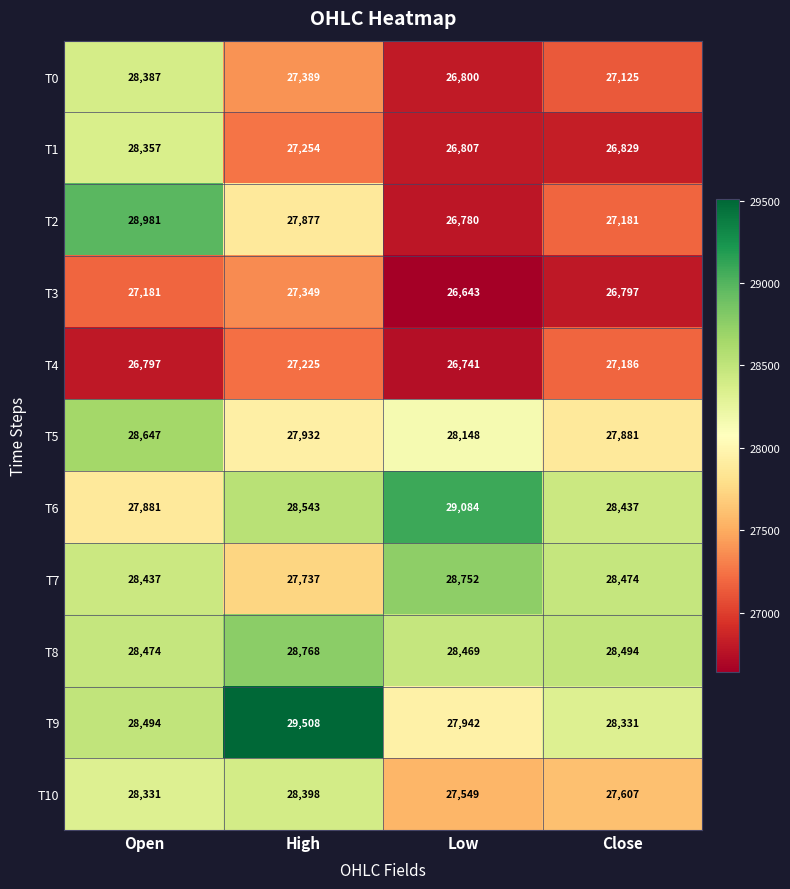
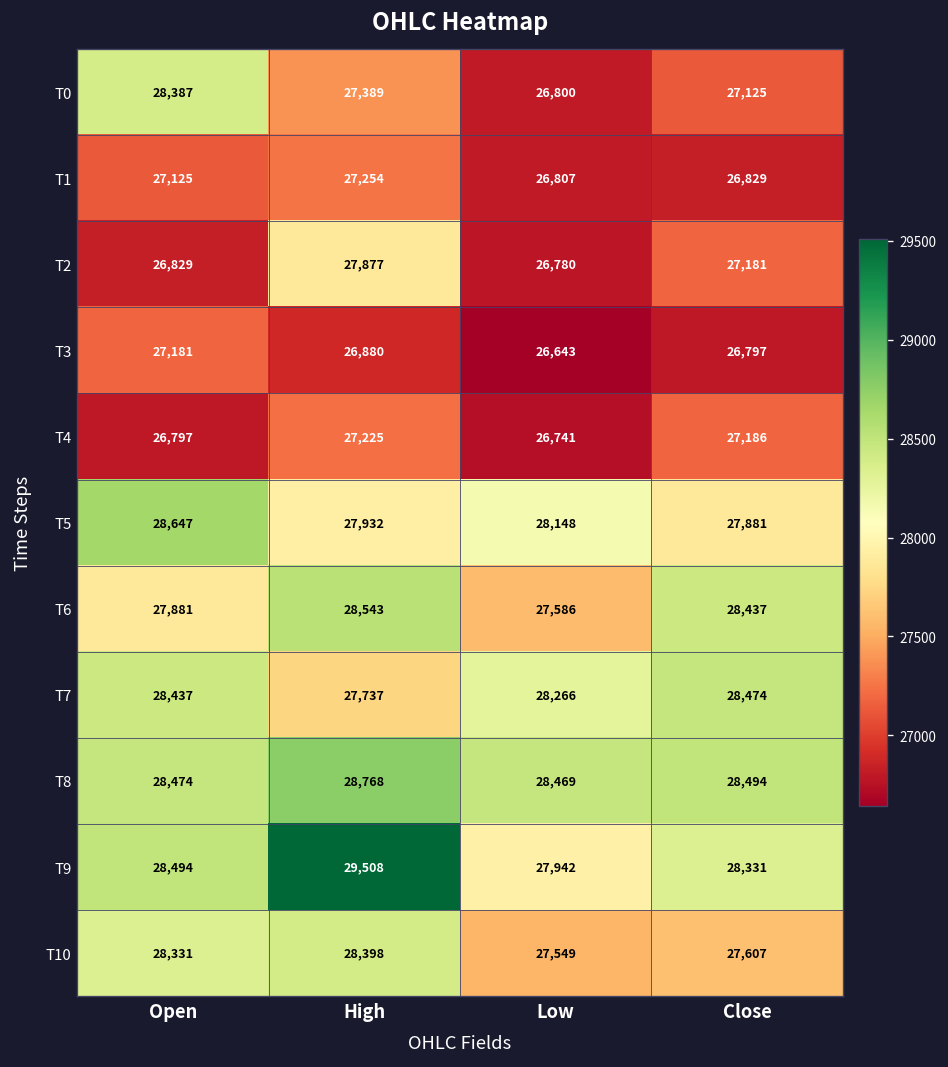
T1, Open: 28,357 -> 27,125
T2, Open: 28,981 -> 26,829
T3, High: 27,349 -> 26,880
T6, Low: 29,084 -> 27,586
T7, Low: 28,752 -> 28,266
